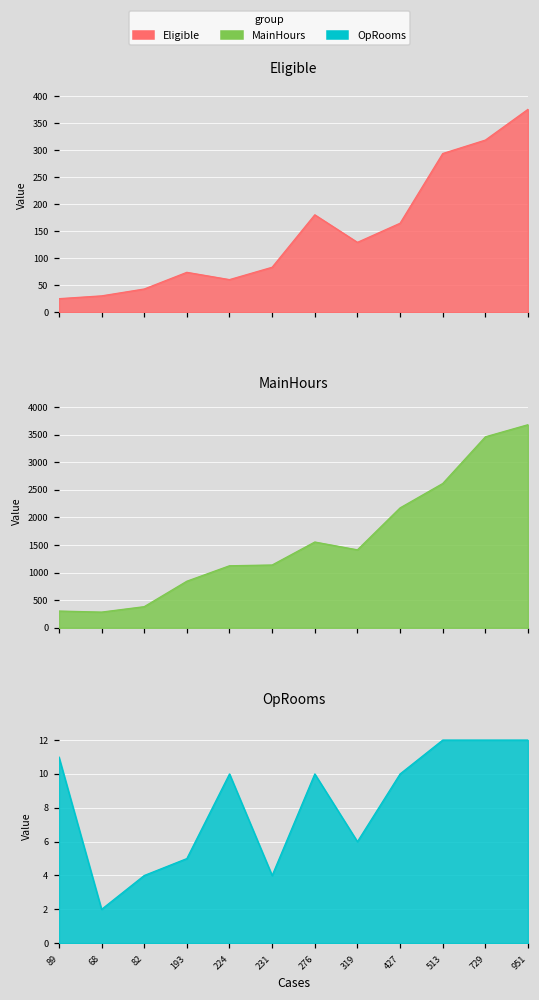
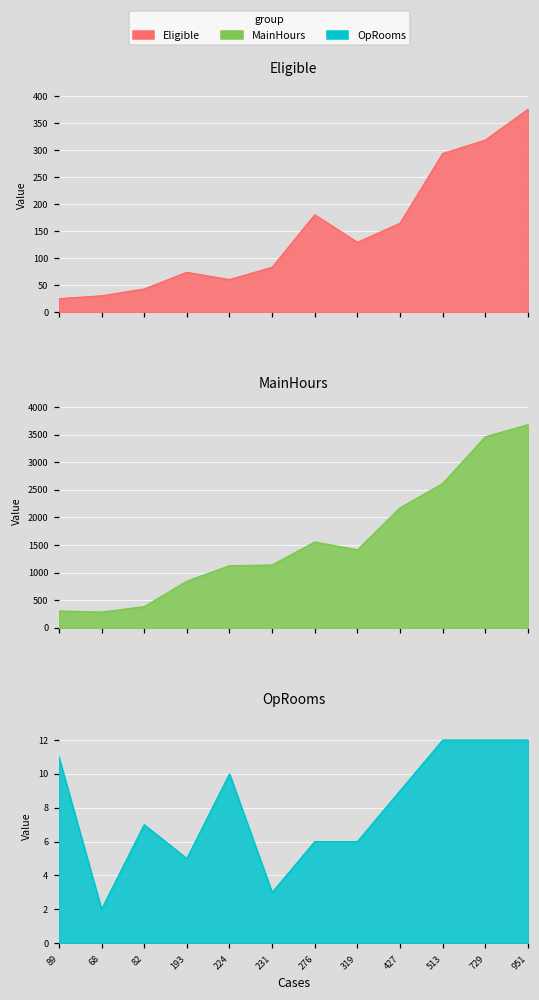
OpRooms, 82: 4 -> 7
OpRooms, 231: 4 -> 3
OpRooms, 276: 10 -> 6
OpRooms, 427: 10 -> 9
